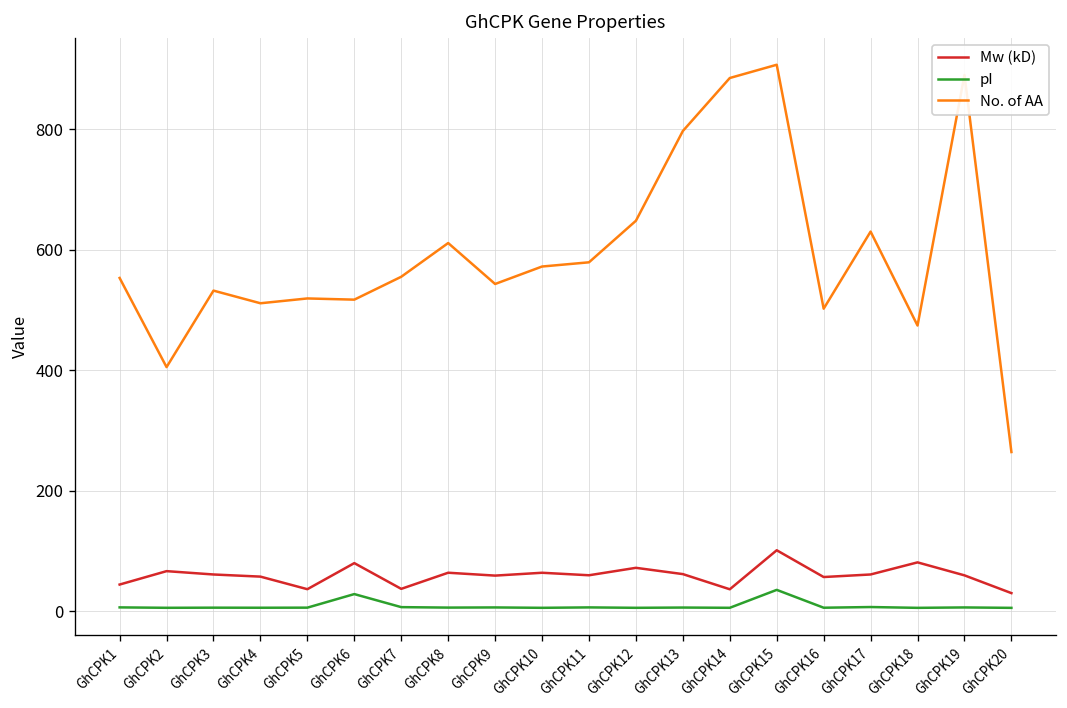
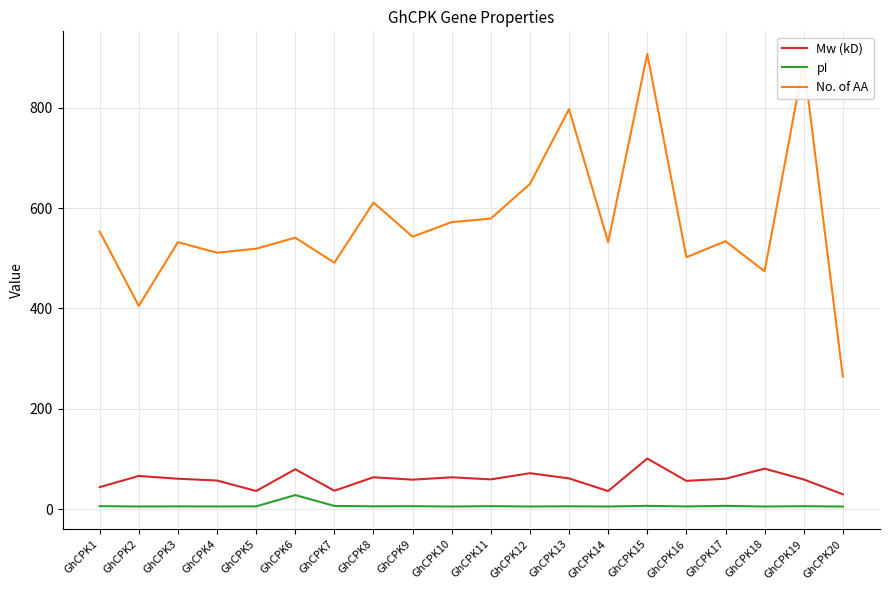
No. of AA, GhCPK6: 520 -> 540
No. of AA, GhCPK7: 560 -> 490
No. of AA, GhCPK14: 890 -> 530
pI, GhCPK15: 40 -> 10
No. of AA, GhCPK17: 630 -> 530
